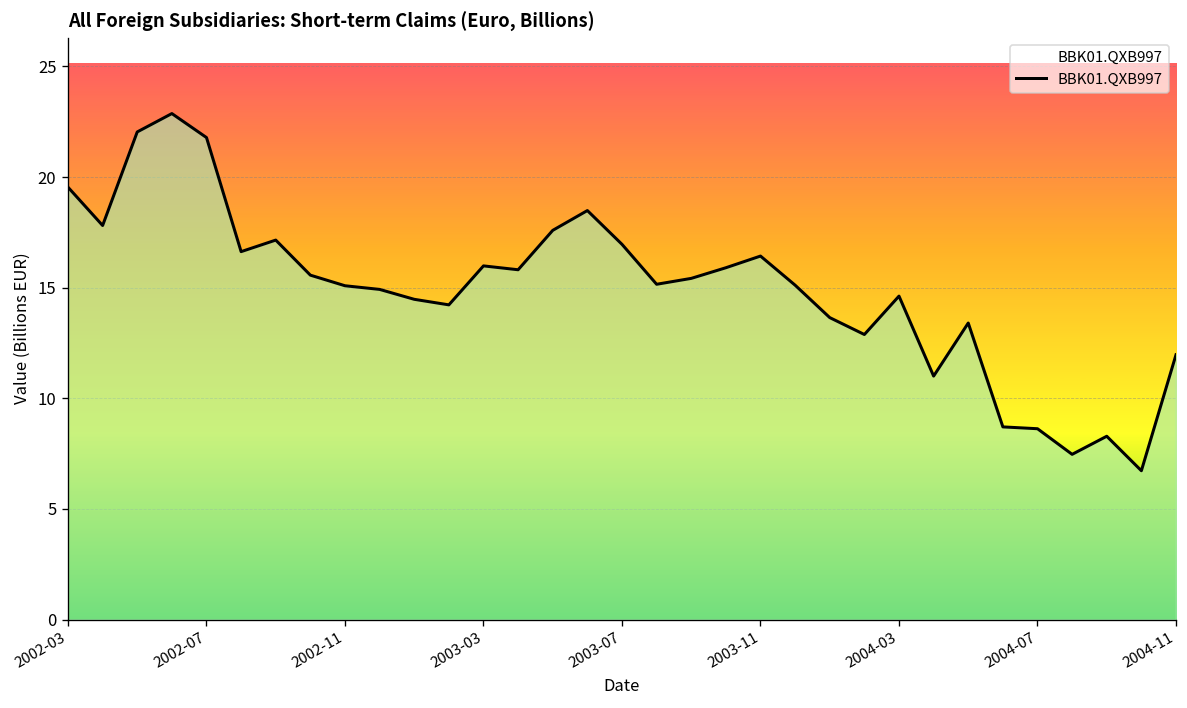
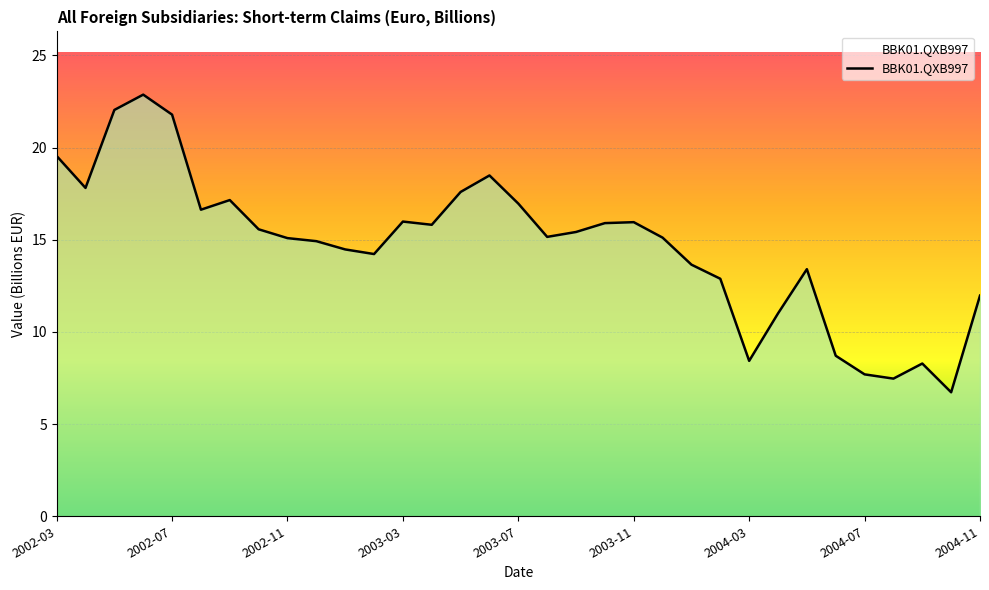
2003-11: 16.4 -> 16.0
2004-03: 14.6 -> 8.4
2004-07: 8.6 -> 7.7
